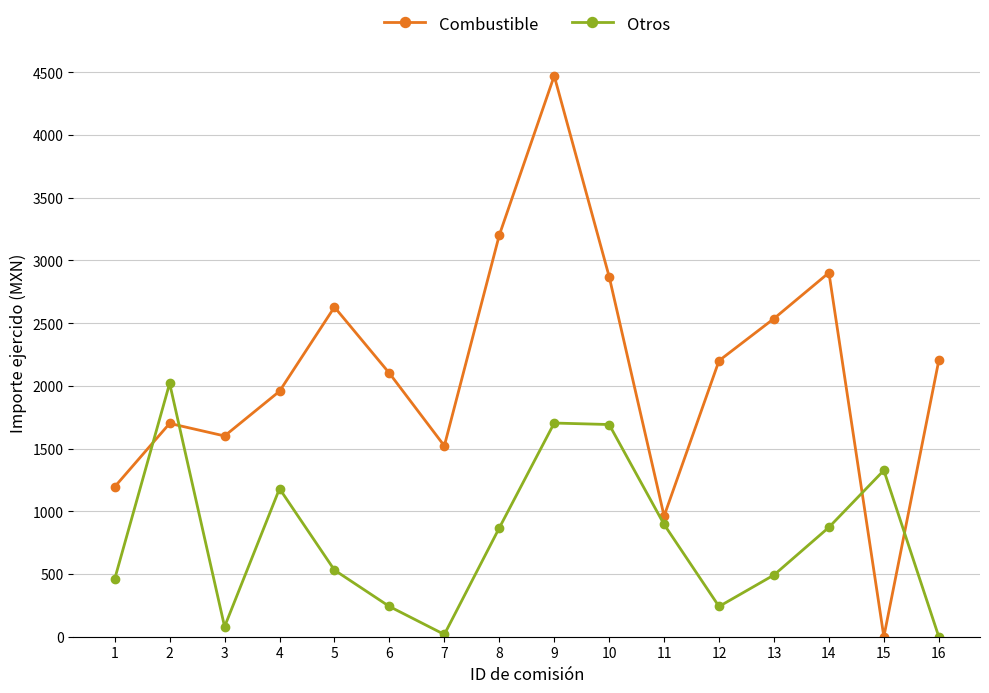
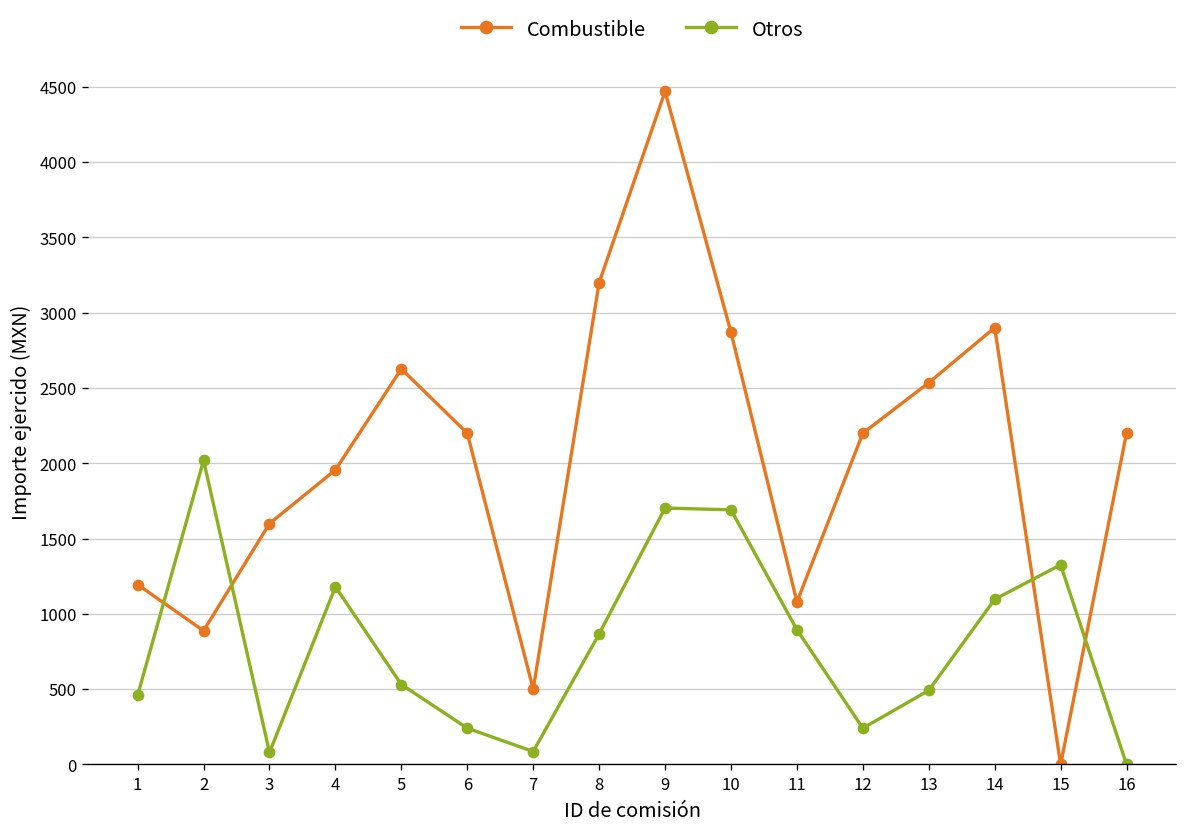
Combustible, 2: 1700 -> 890
Combustible, 6: 2100 -> 2200
Combustible, 7: 1520 -> 500
Otros, 7: 20 -> 90
Combustible, 11: 960 -> 1080
Otros, 14: 870 -> 1100
